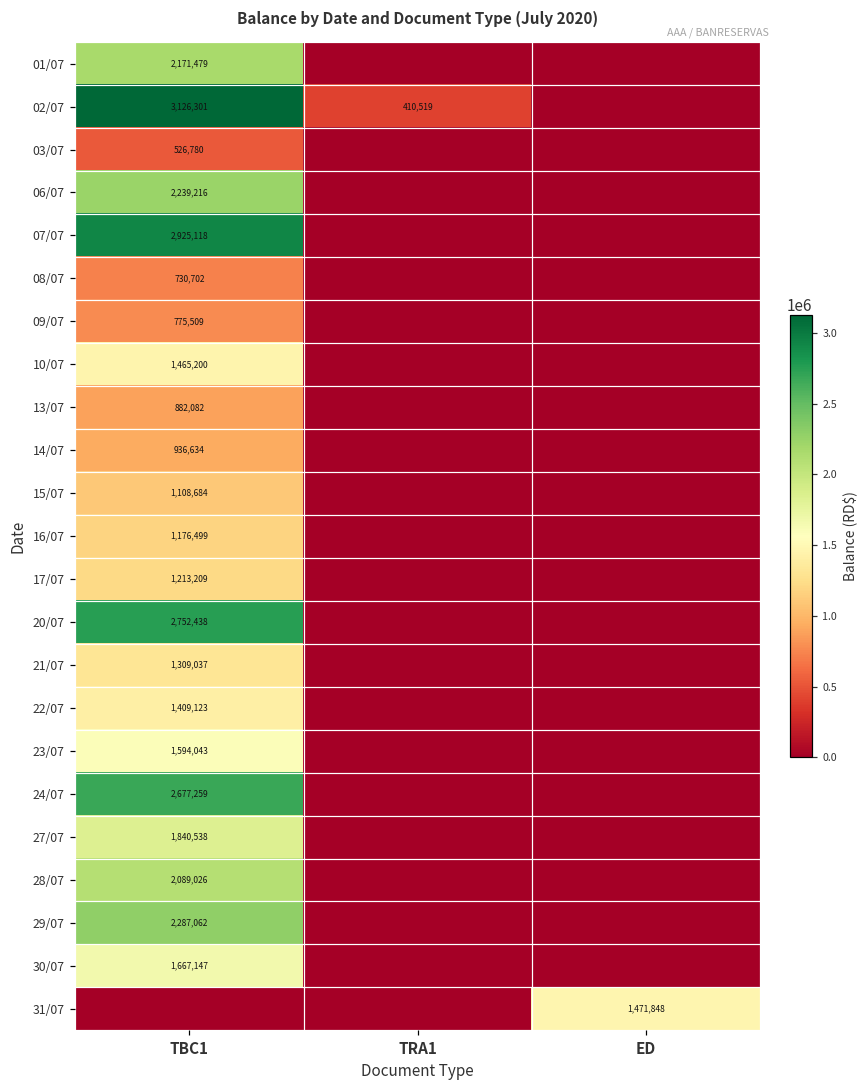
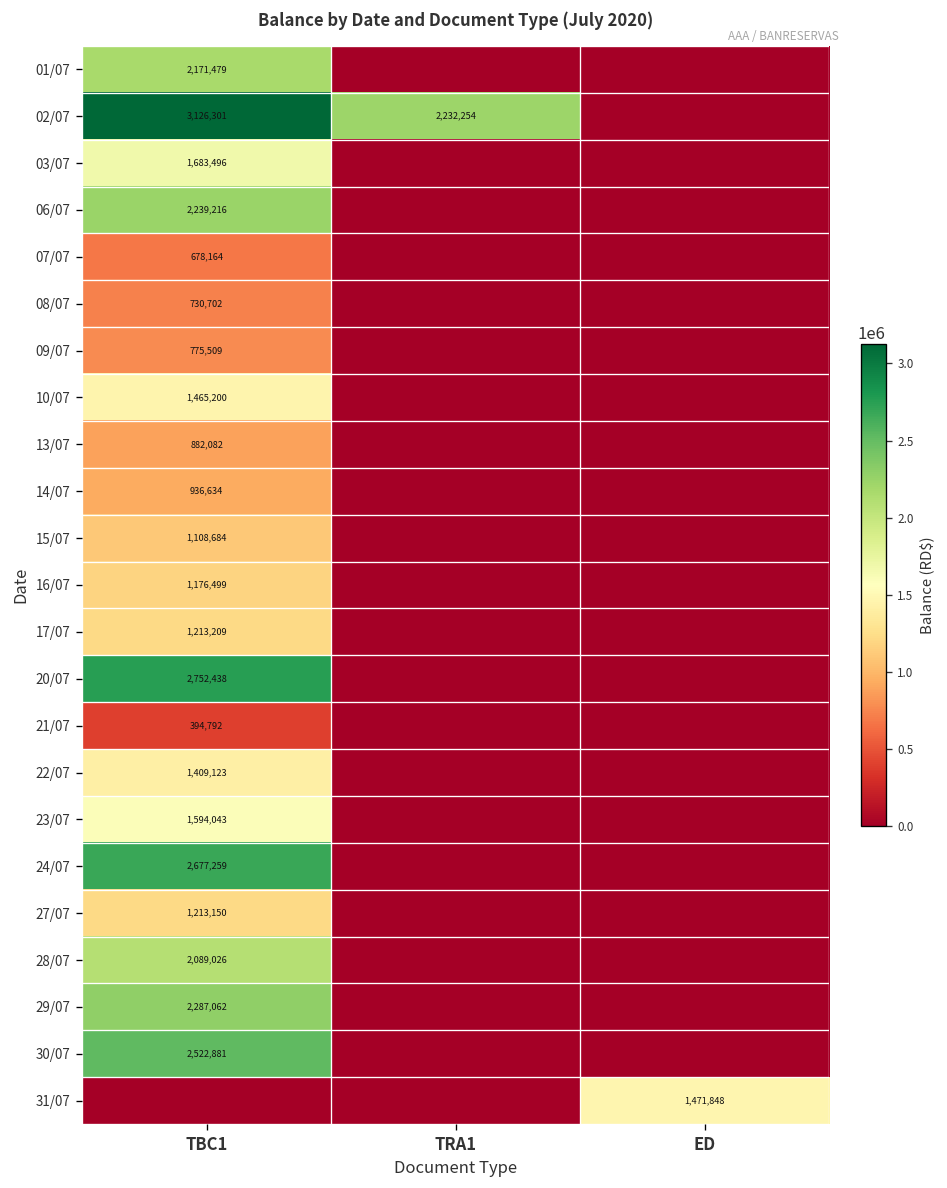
02/07, TRA1: 410,519 -> 2,232,254
03/07, TBC1: 526,780 -> 1,683,496
07/07, TBC1: 2,925,118 -> 678,164
21/07, TBC1: 1,309,037 -> 394,792
27/07, TBC1: 1,840,538 -> 1,213,150
30/07, TBC1: 1,667,147 -> 2,522,881
